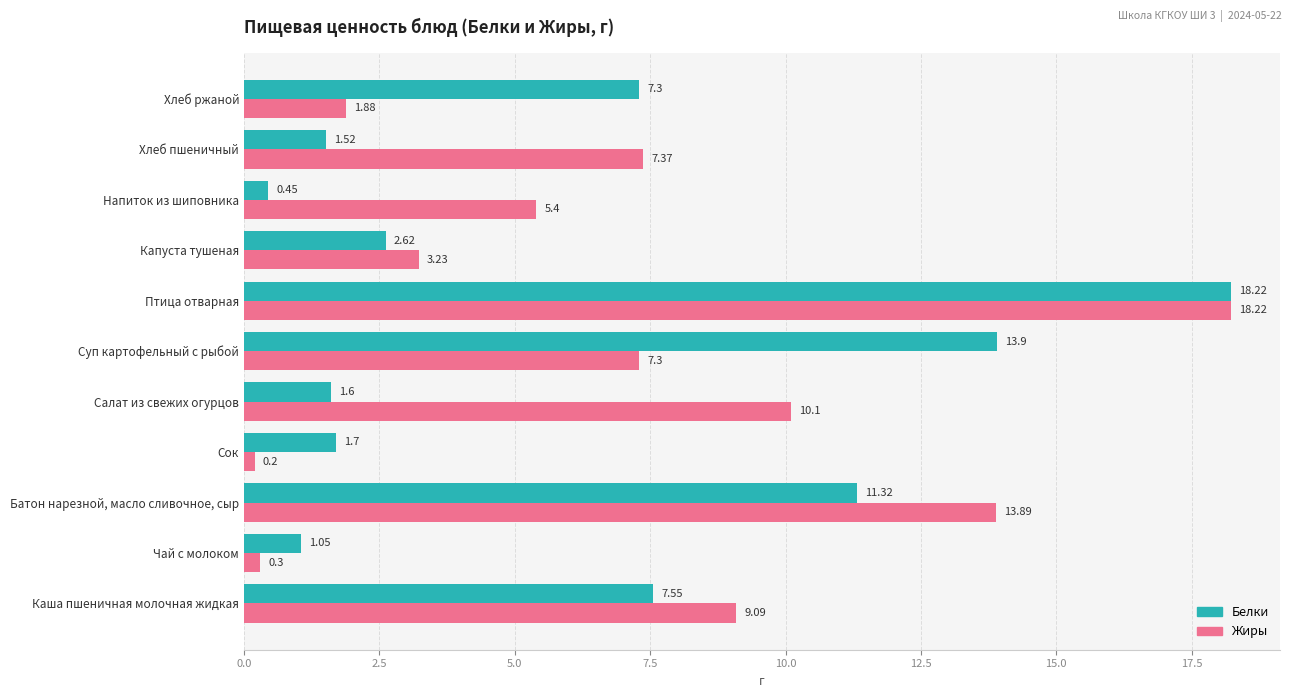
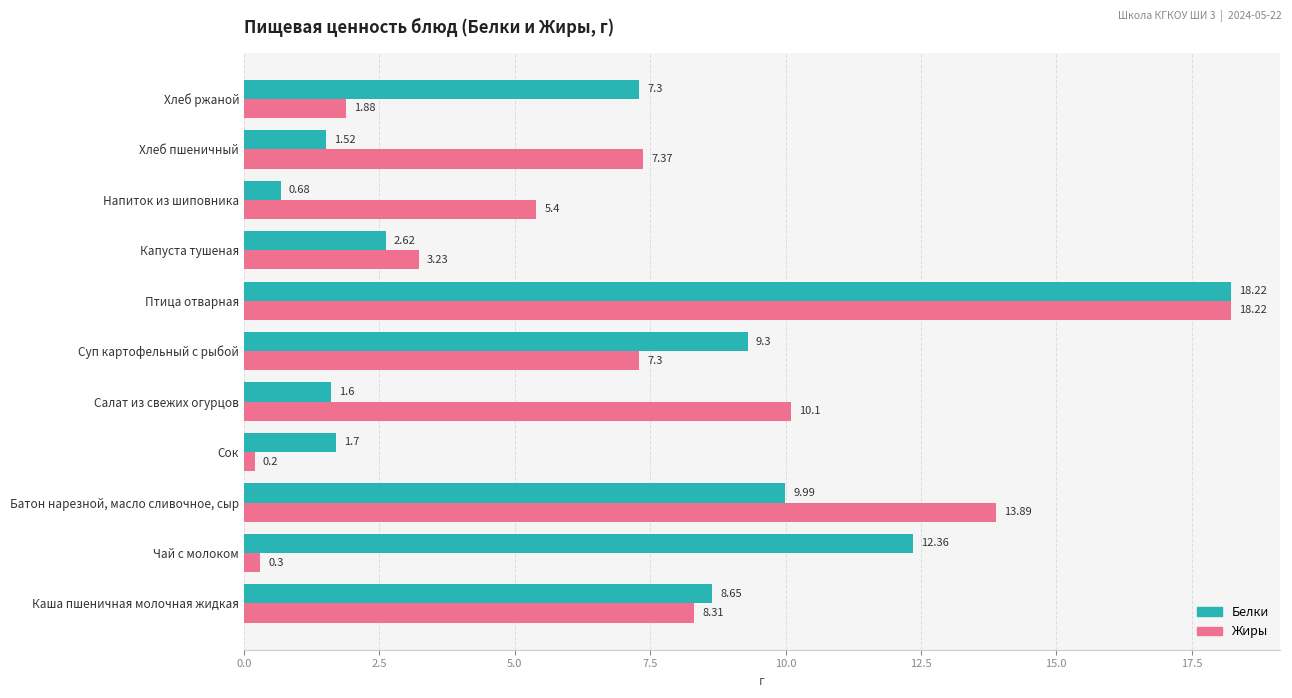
Белки, Напиток из шиповника: 0.45 -> 0.68
Белки, Суп картофельный с рыбой: 13.9 -> 9.3
Белки, Батон нарезной, масло сливочное, сыр: 11.32 -> 9.99
Белки, Чай с молоком: 1.05 -> 12.36
Белки, Каша пшеничная молочная жидкая: 7.55 -> 8.65
Жиры, Каша пшеничная молочная жидкая: 9.09 -> 8.31
